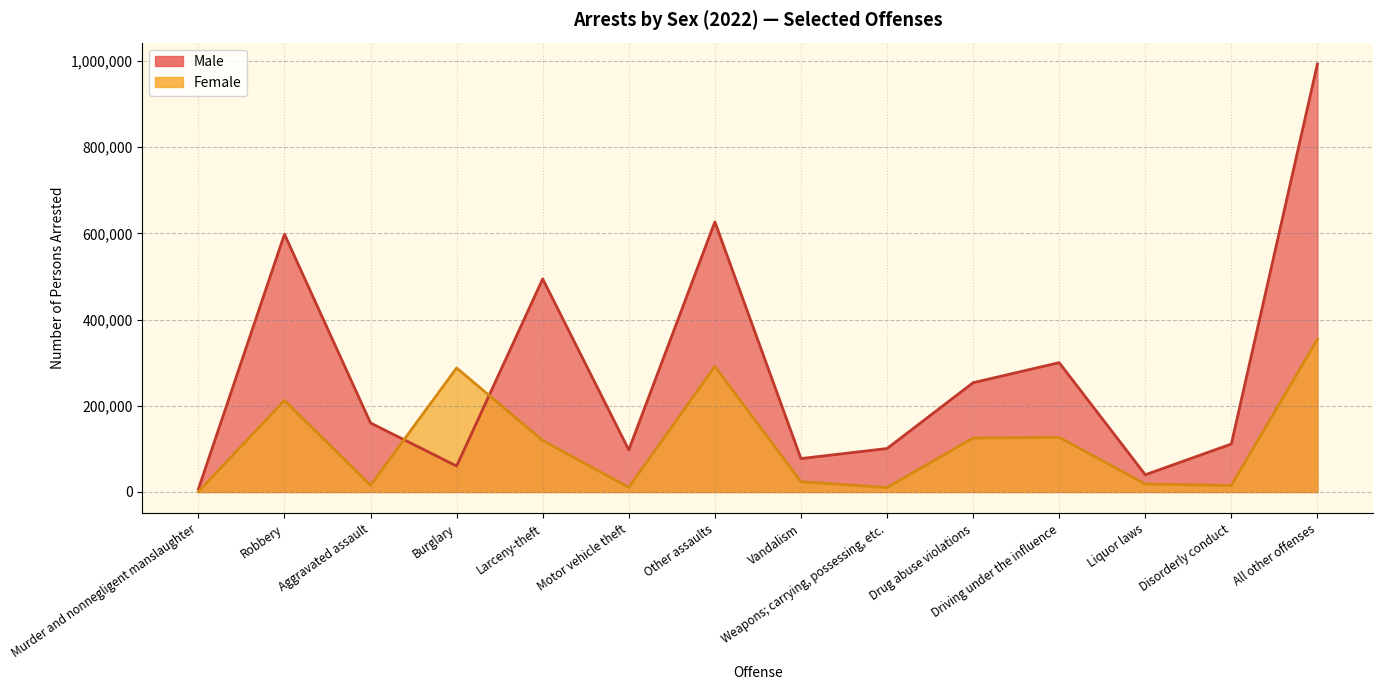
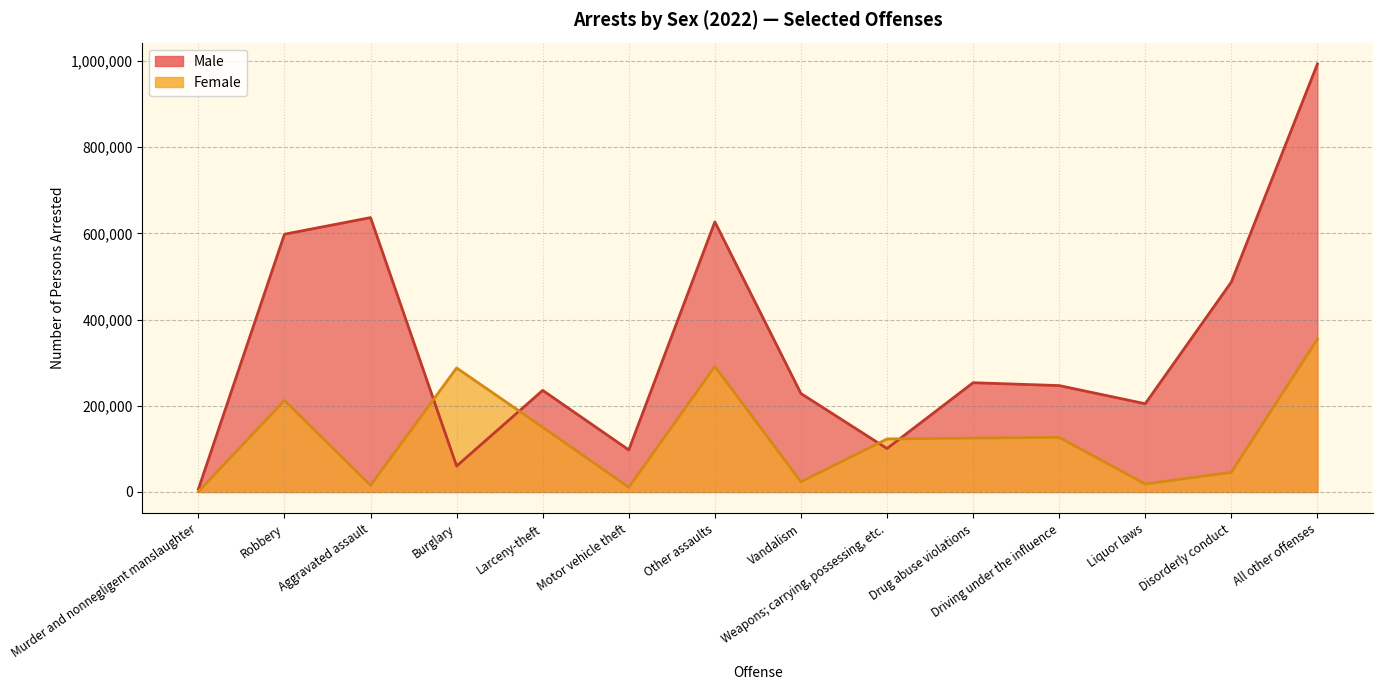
Male, Aggravated assault: 160,000 -> 640,000
Male, Larceny-theft: 490,000 -> 240,000
Female, Larceny-theft: 120,000 -> 150,000
Male, Vandalism: 80,000 -> 230,000
Female, Weapons; carrying, possessing, etc.: 10,000 -> 120,000
Male, Driving under the influence: 300,000 -> 250,000
Male, Liquor laws: 40,000 -> 200,000
Male, Disorderly conduct: 110,000 -> 490,000
Female, Disorderly conduct: 20,000 -> 50,000
